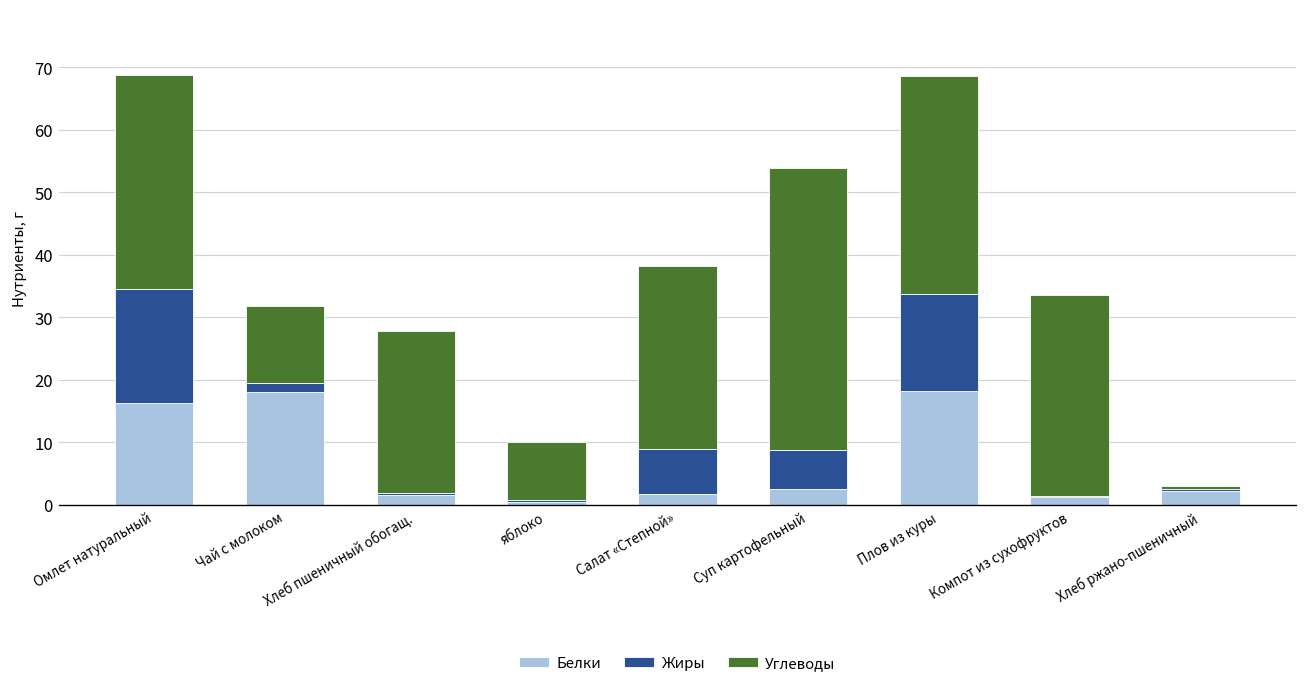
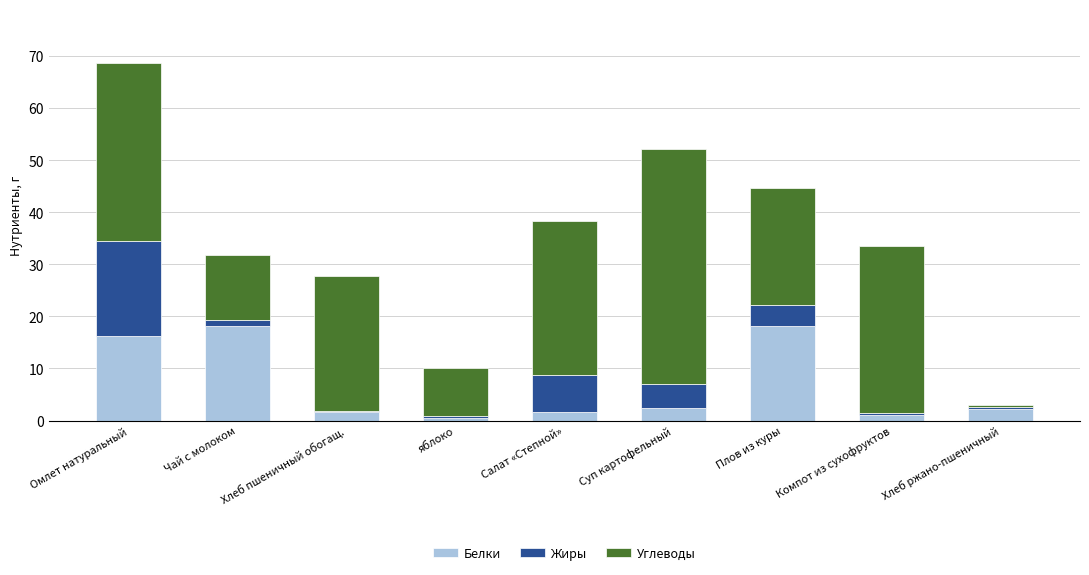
Жиры, Суп картофельный: 6 -> 5
Жиры, Плов из куры: 16 -> 4
Углеводы, Плов из куры: 35 -> 23
